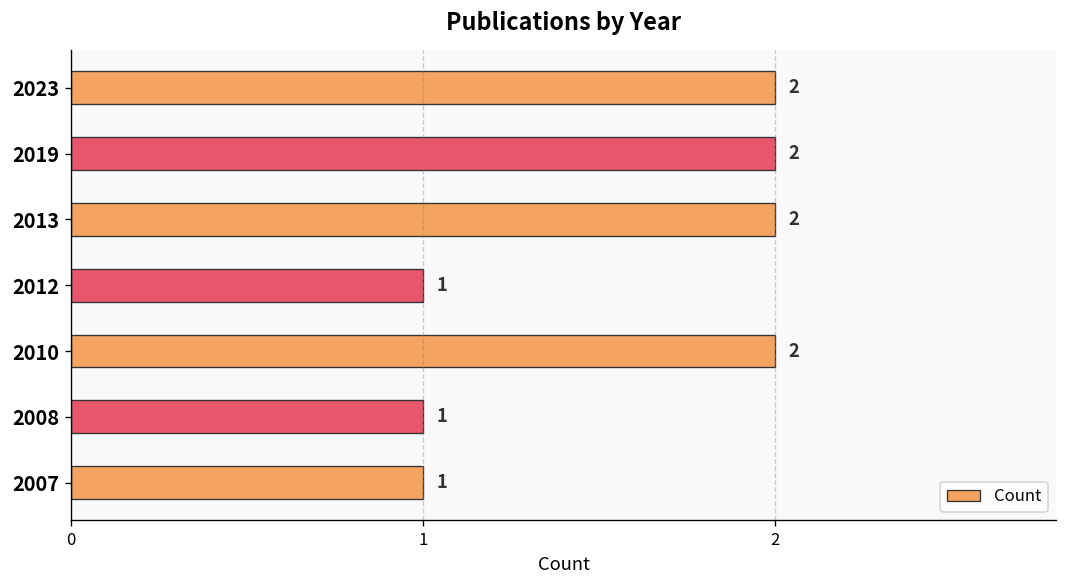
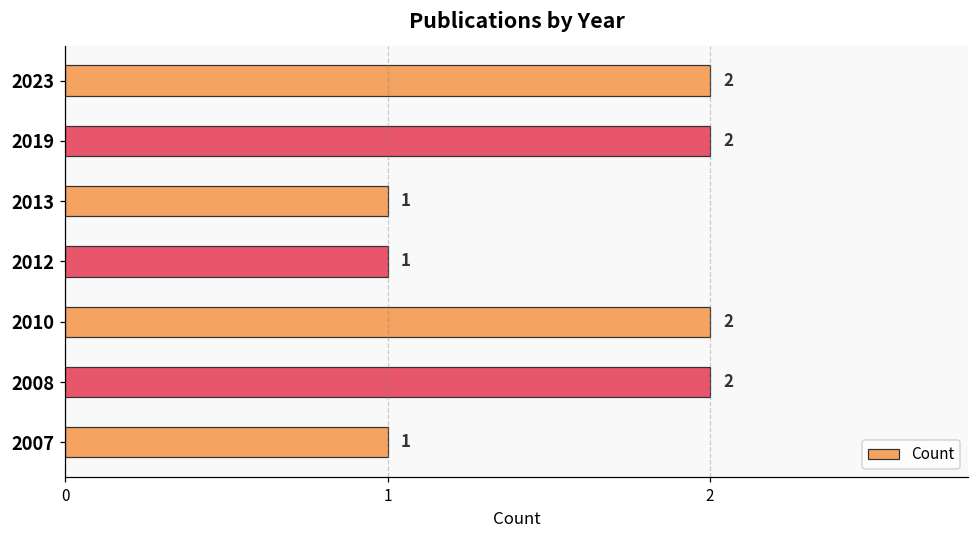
2013: 2 -> 1
2008: 1 -> 2
